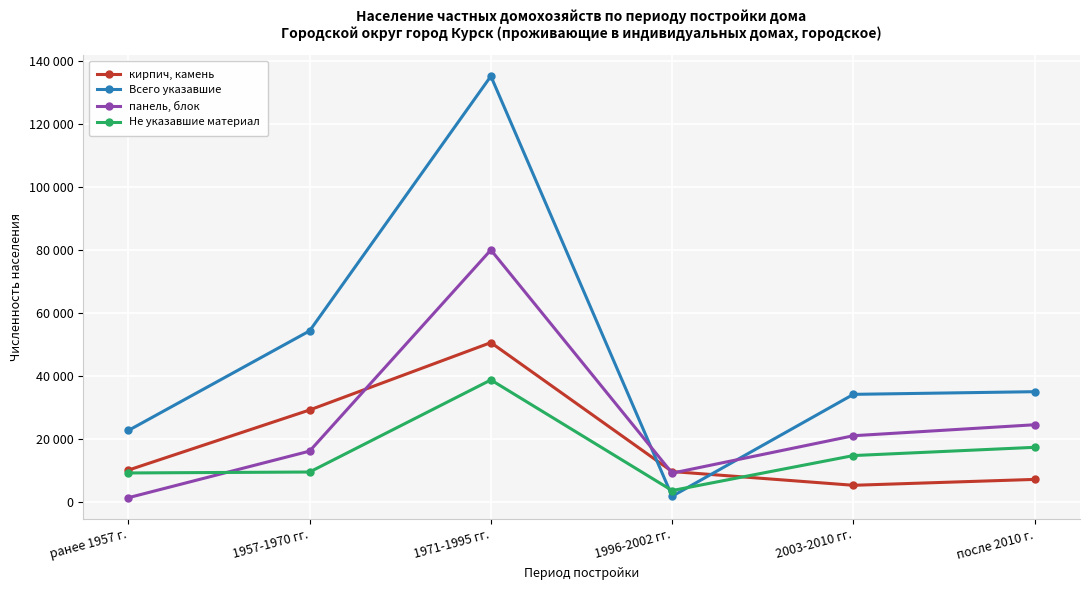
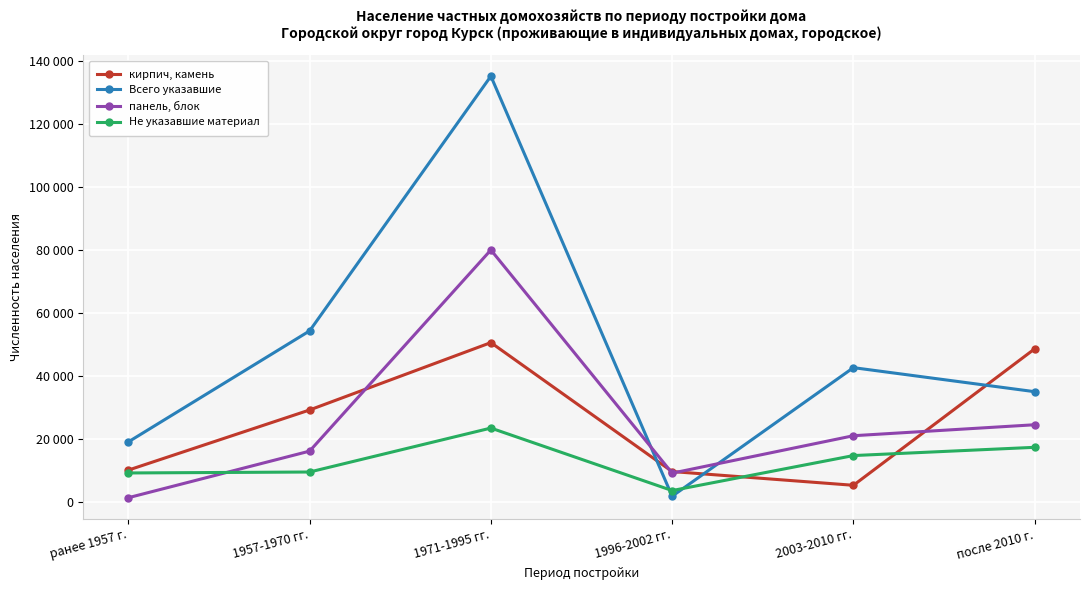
Всего указавшие, ранее 1957 г.: 23000 -> 19000
Не указавшие материал, 1971-1995 гг.: 39000 -> 24000
Всего указавшие, 2003-2010 гг.: 34000 -> 43000
кирпич, камень, после 2010 г.: 7000 -> 49000
